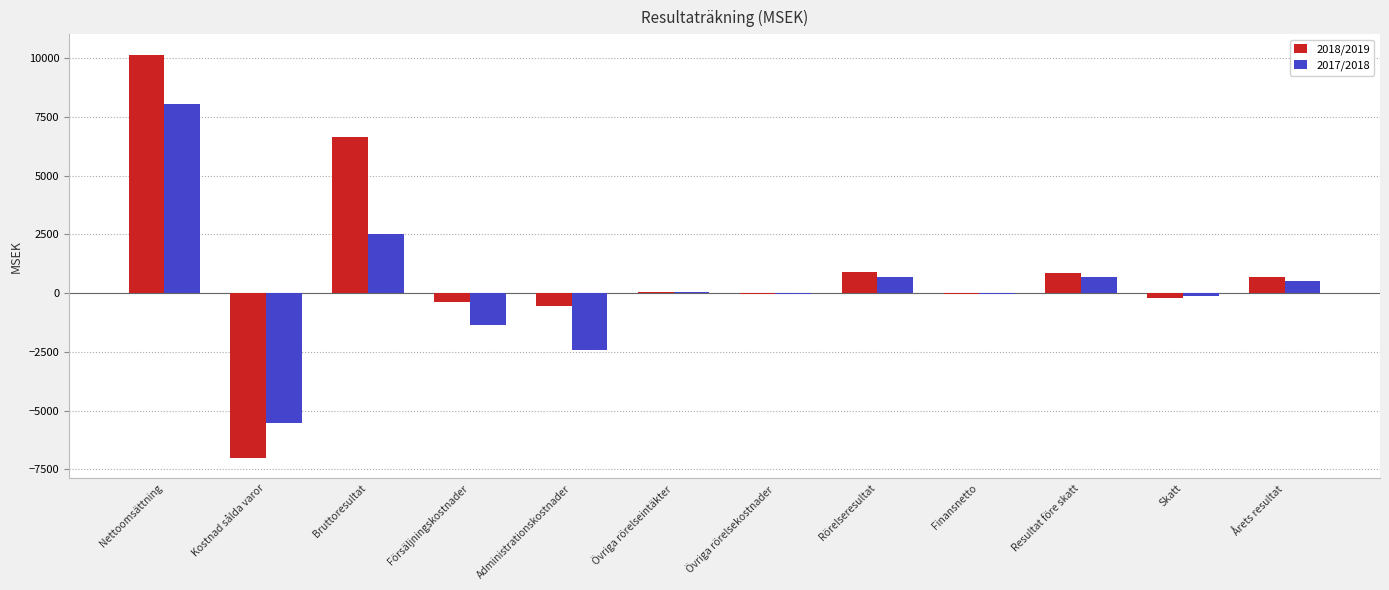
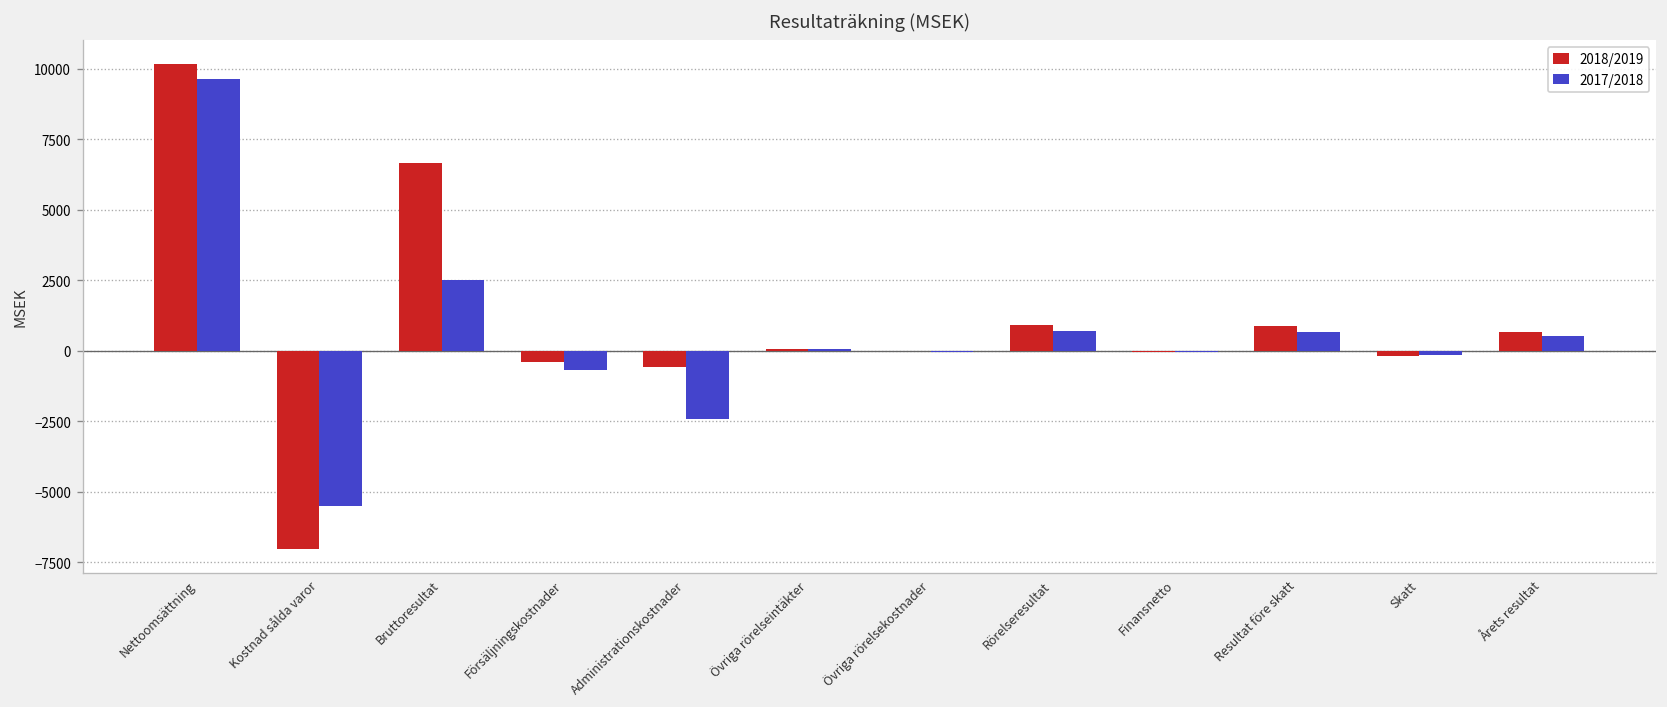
2017/2018, Nettoomsättning: 8000 -> 9600
2017/2018, Försäljningskostnader: -1400 -> -700
